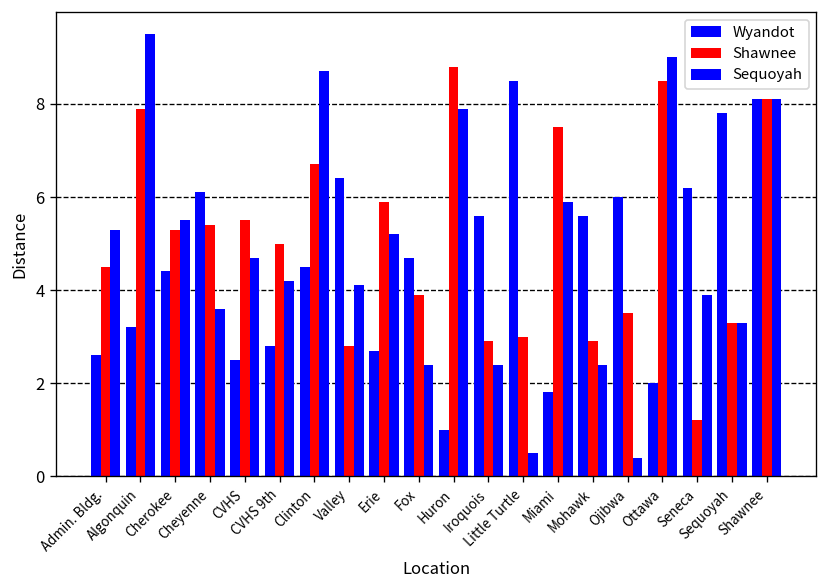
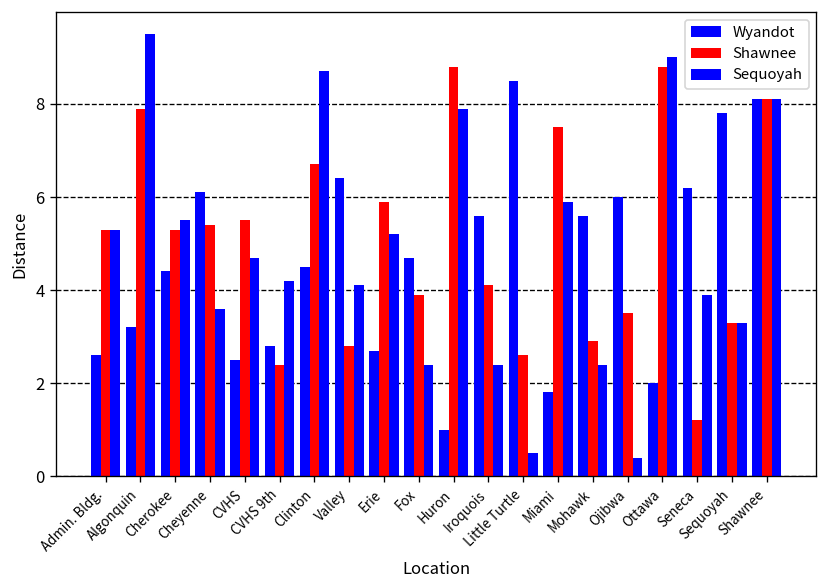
Shawnee, Admin. Bldg.: 4.5 -> 5.3
Shawnee, CVHS 9th: 5.0 -> 2.4
Shawnee, Iroquois: 2.9 -> 4.1
Shawnee, Little Turtle: 3.0 -> 2.6
Shawnee, Ottawa: 8.5 -> 8.8
